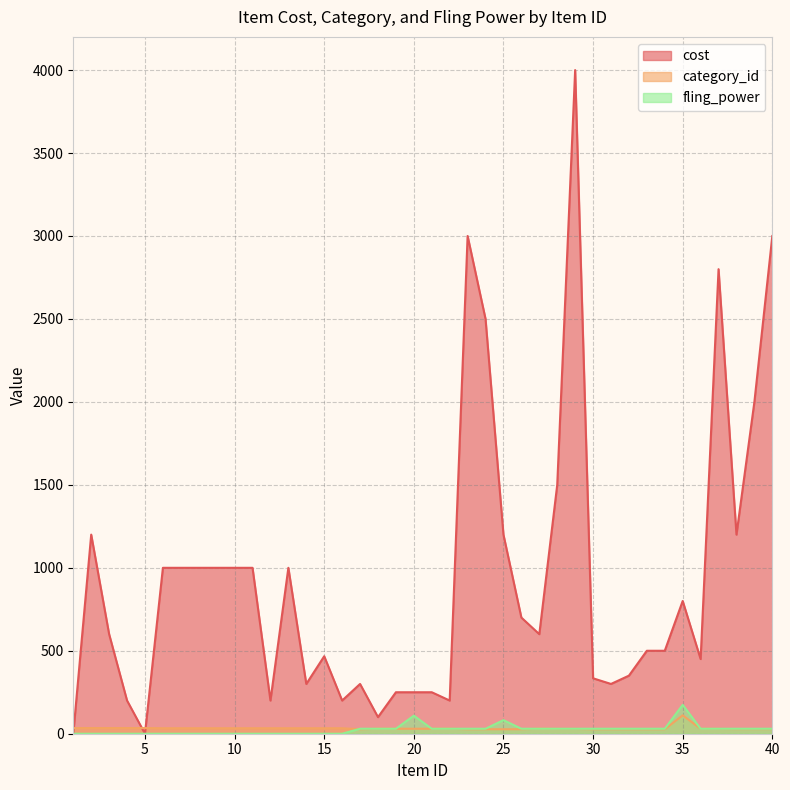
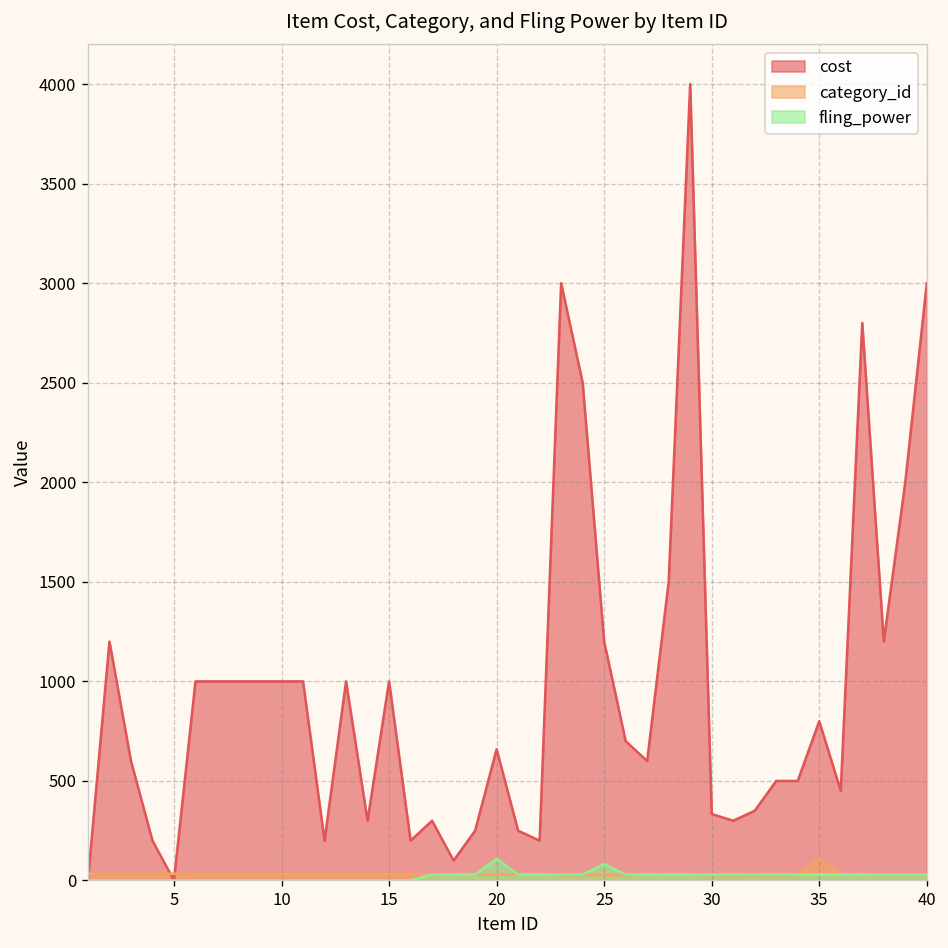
cost, 15: 470 -> 1000
cost, 20: 250 -> 660
fling_power, 35: 170 -> 30
